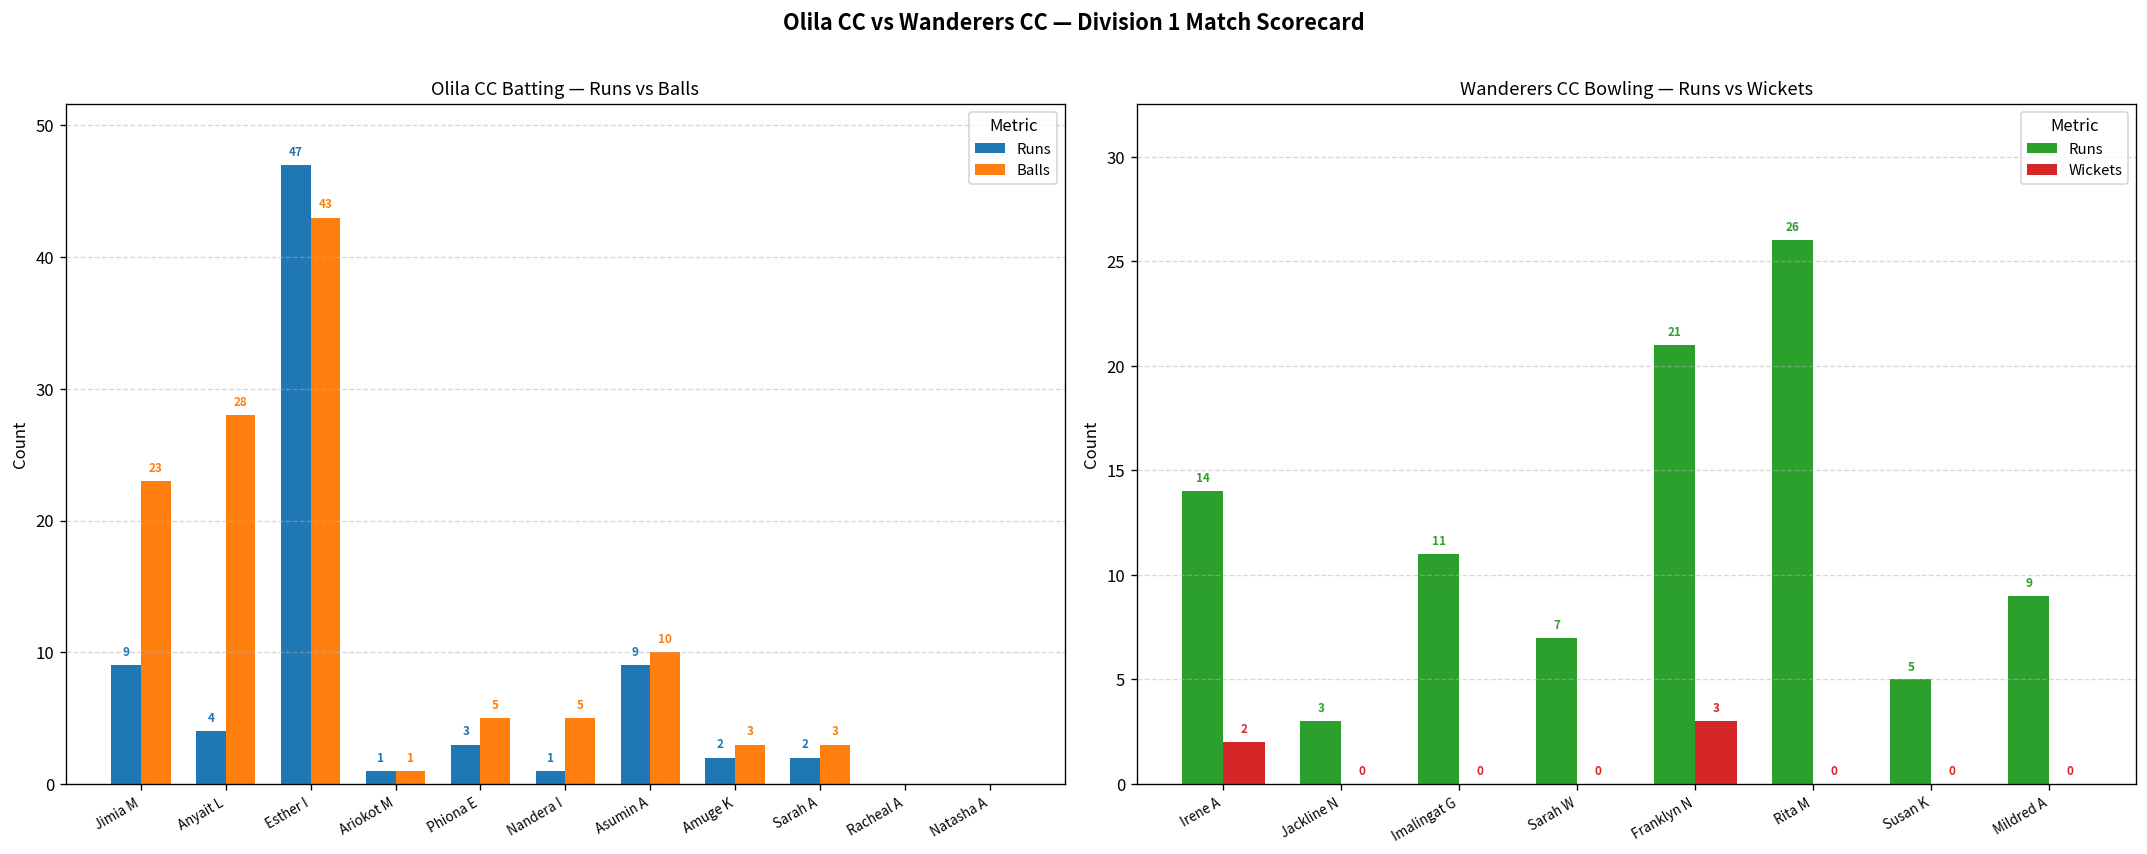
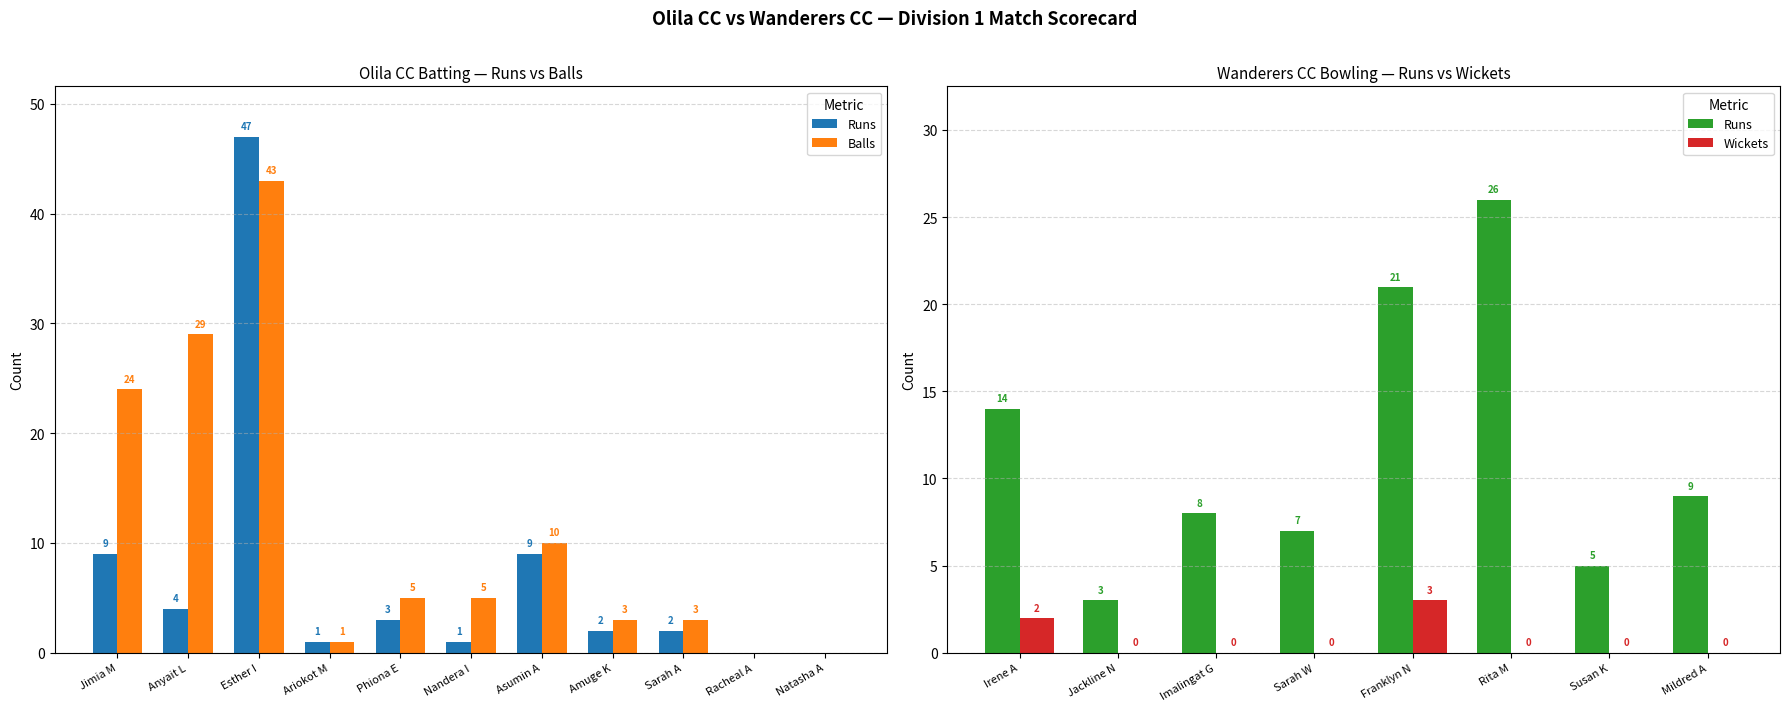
Olila CC Batting — Runs vs Balls, Balls, Jimia M: 23 -> 24
Olila CC Batting — Runs vs Balls, Balls, Anyait L: 28 -> 29
Wanderers CC Bowling — Runs vs Wickets, Runs, Imalingat G: 11 -> 8
